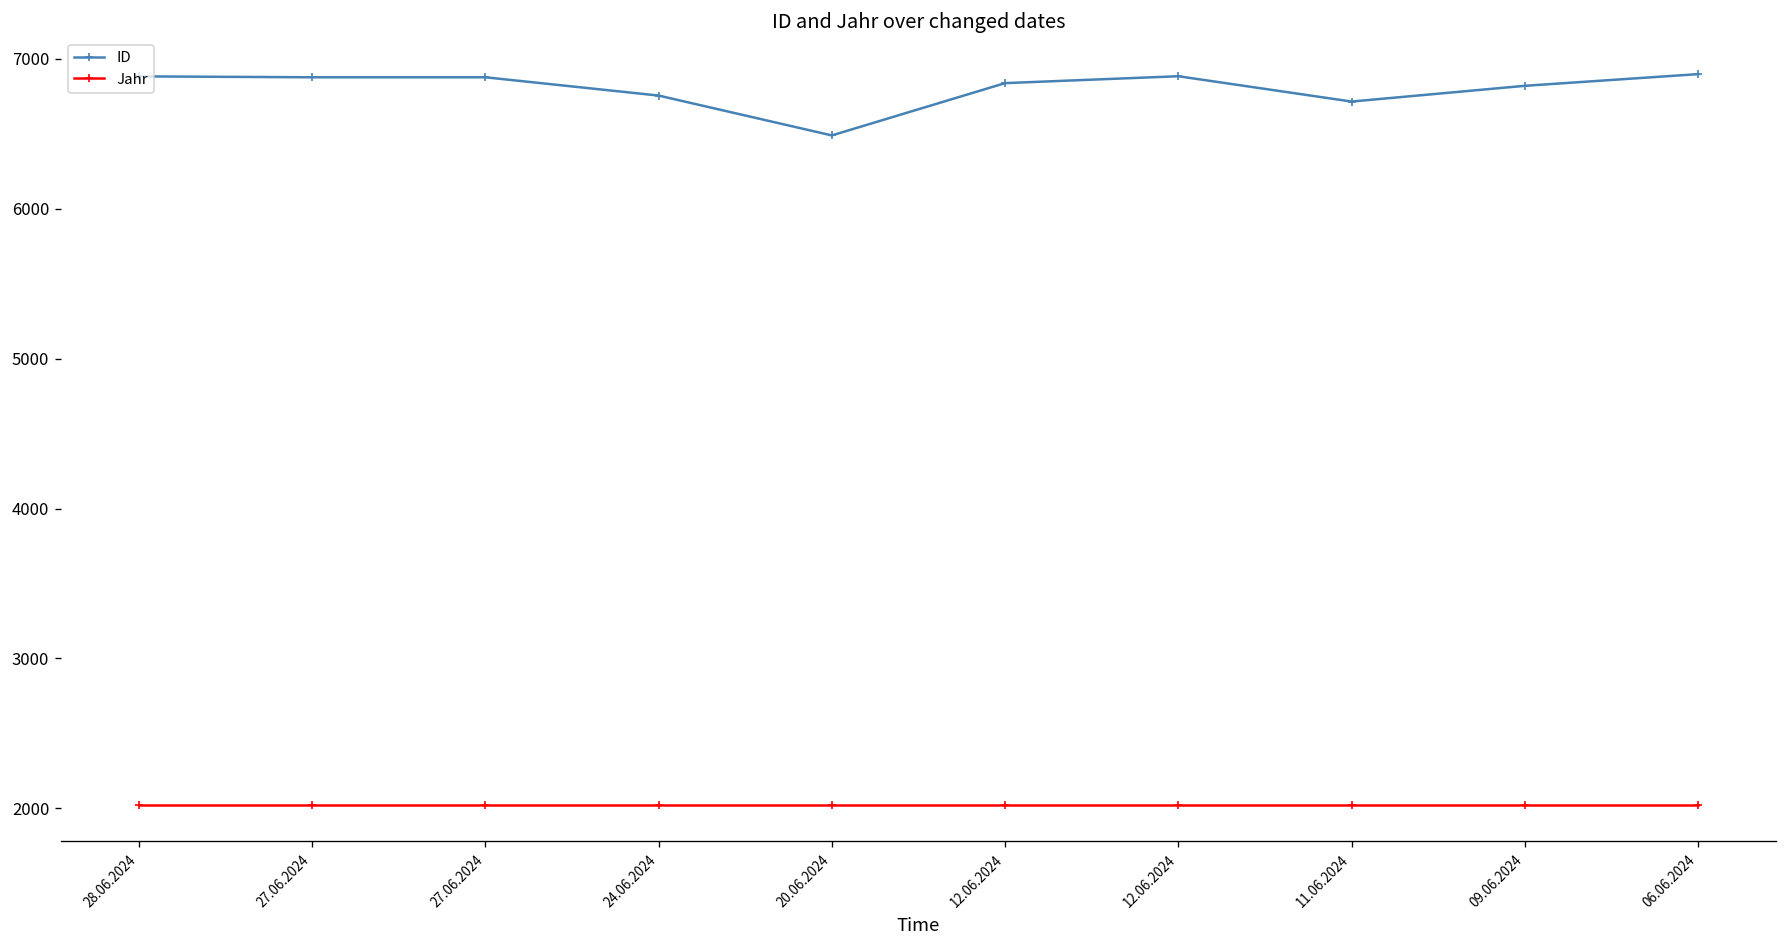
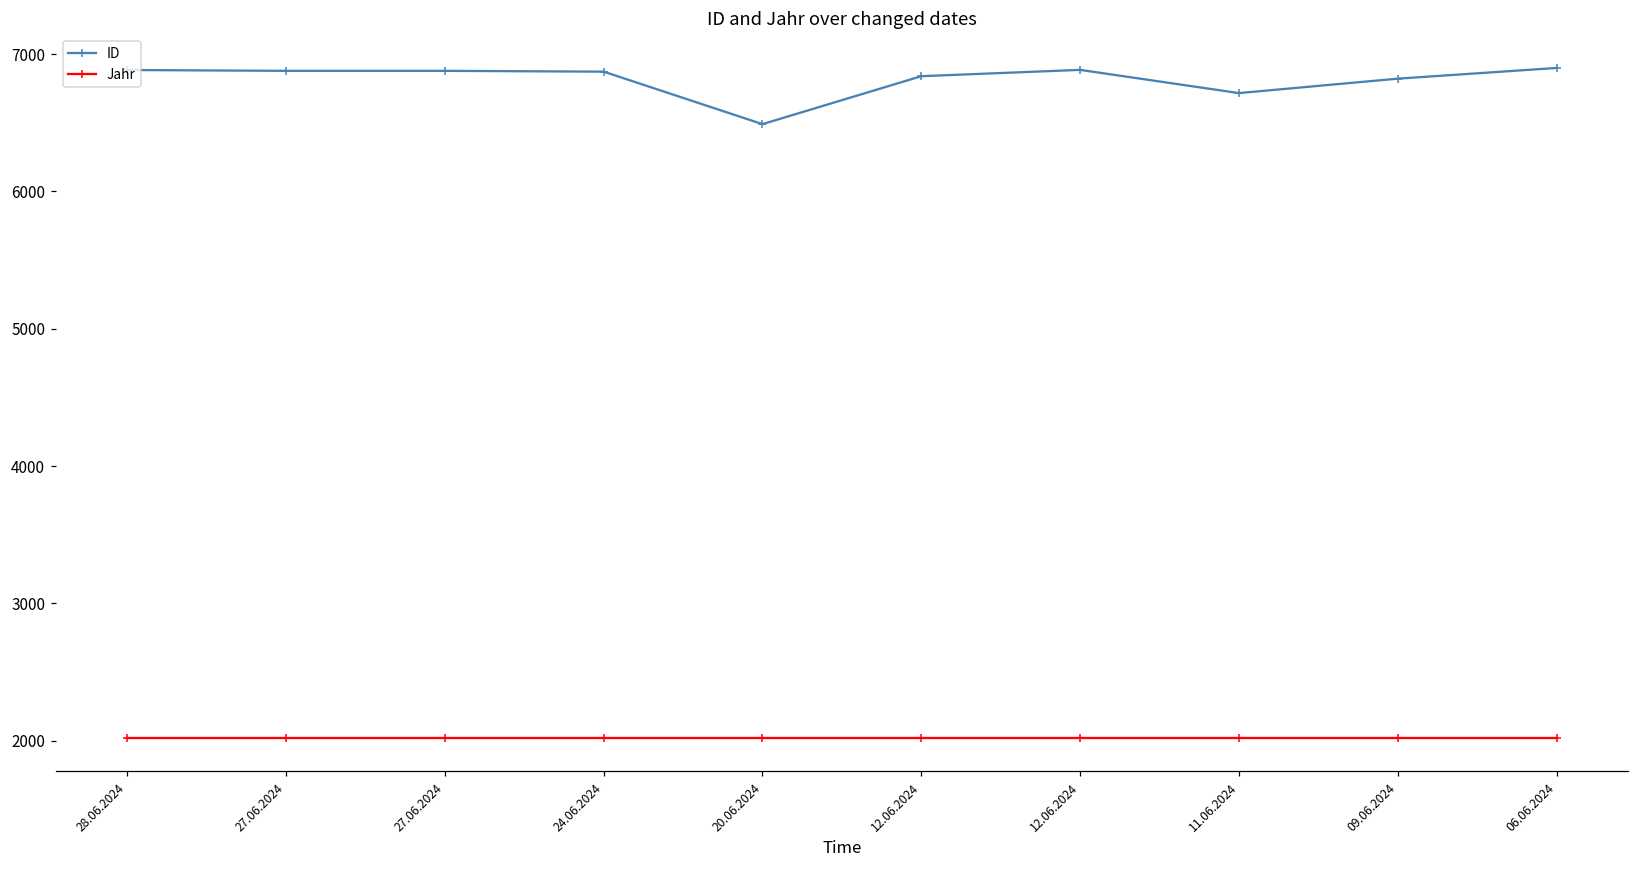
ID, 24.06.2024: 6760 -> 6870
